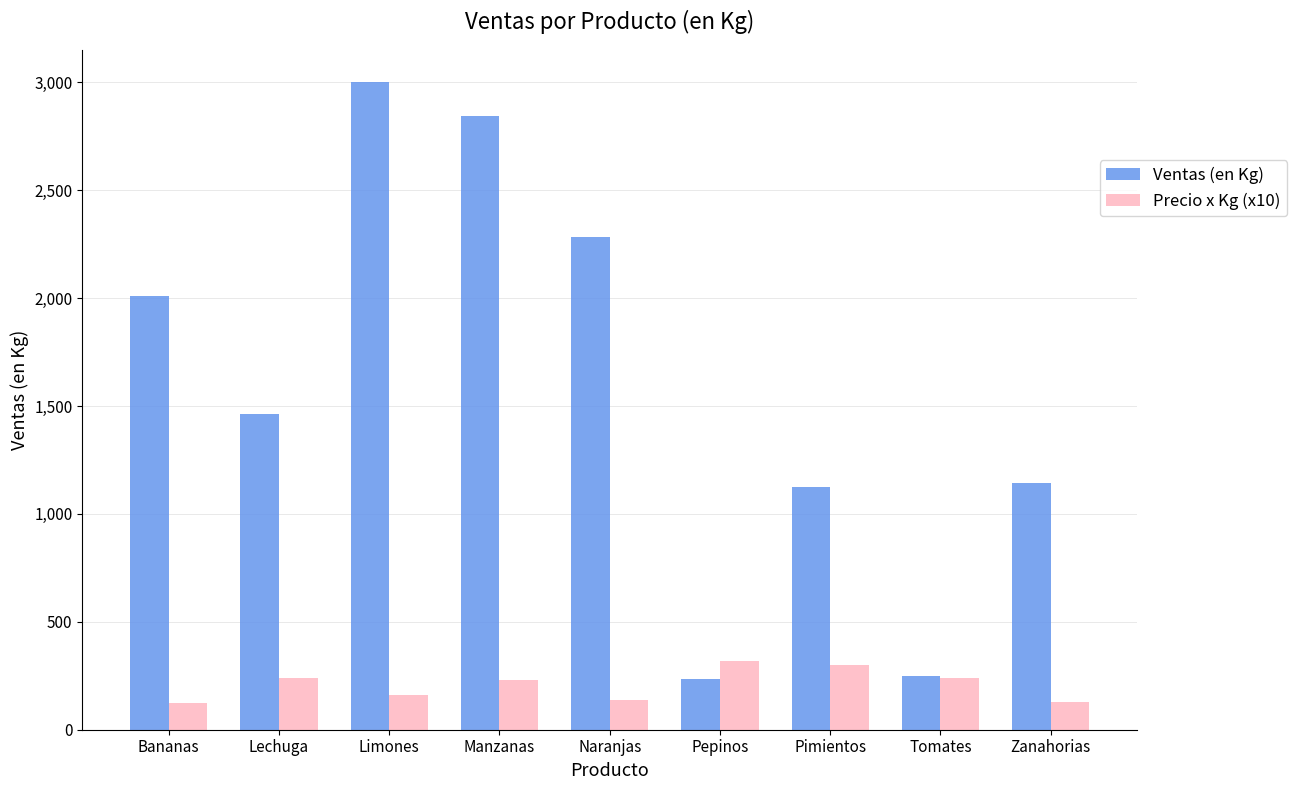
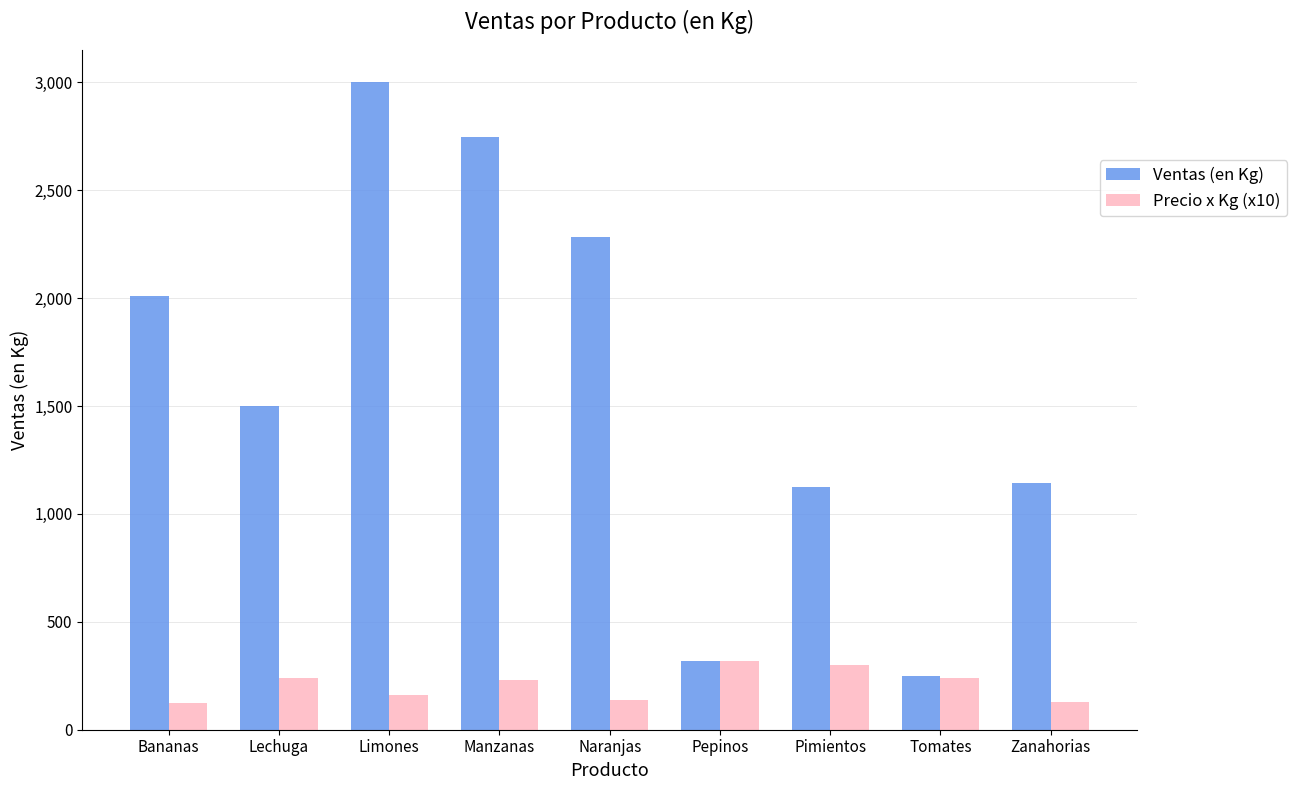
Ventas (en Kg), Lechuga: 1,460 -> 1,500
Ventas (en Kg), Manzanas: 2,840 -> 2,750
Ventas (en Kg), Pepinos: 230 -> 320
